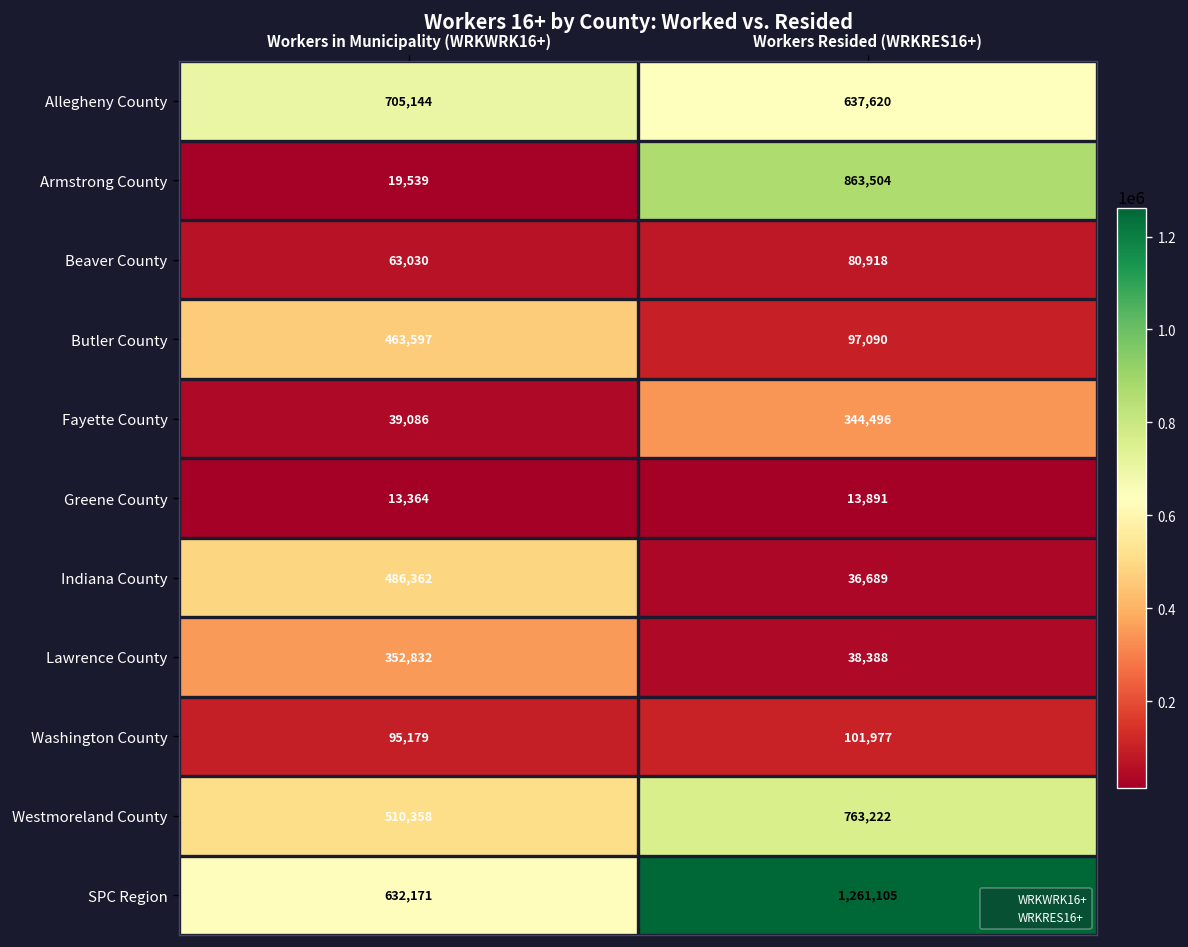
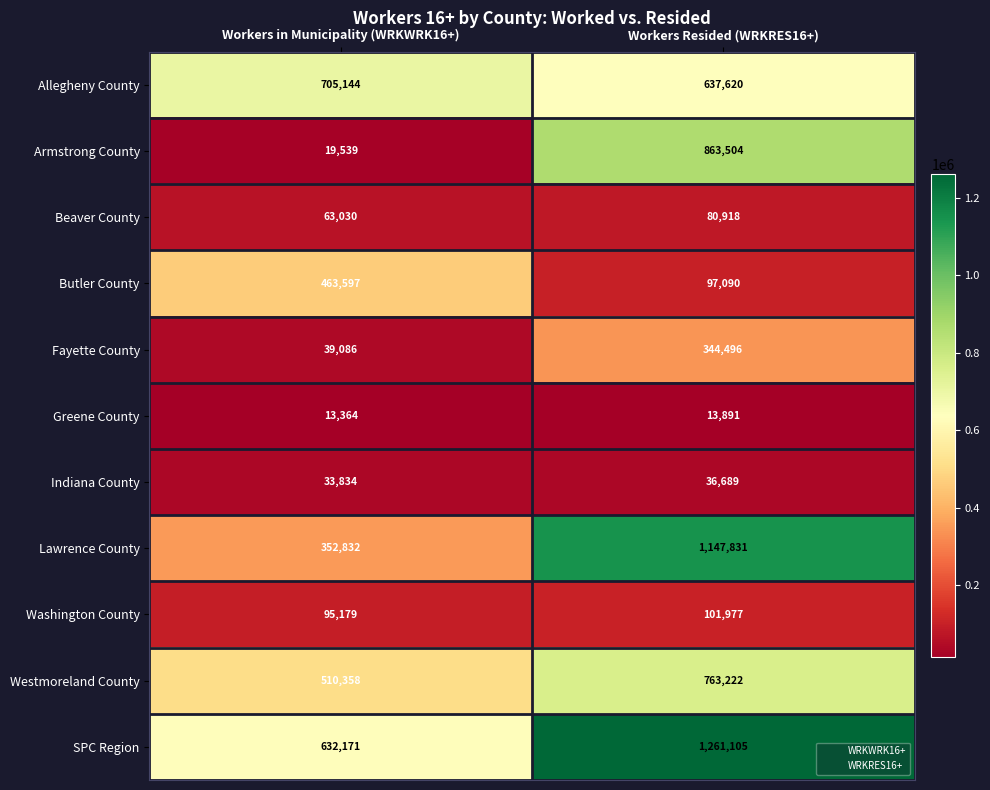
Indiana County, Workers in Municipality (WRKWRK16+): 486,362 -> 33,834
Lawrence County, Workers Resided (WRKRES16+): 38,388 -> 1,147,831
